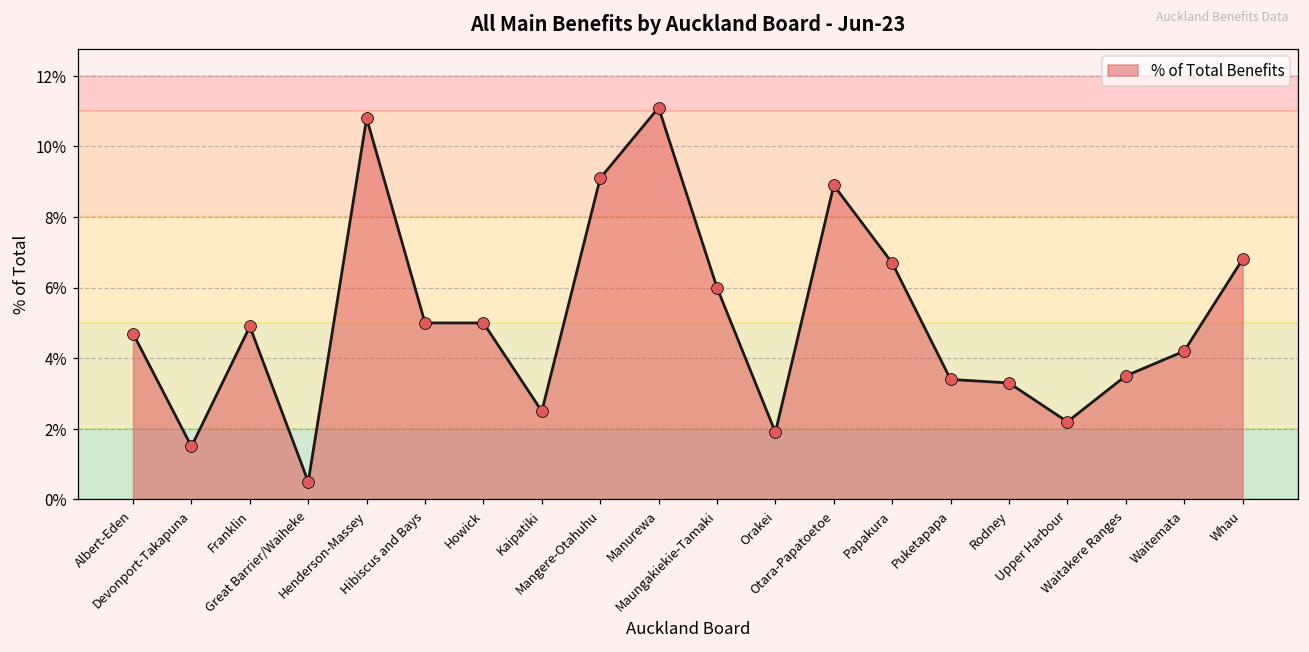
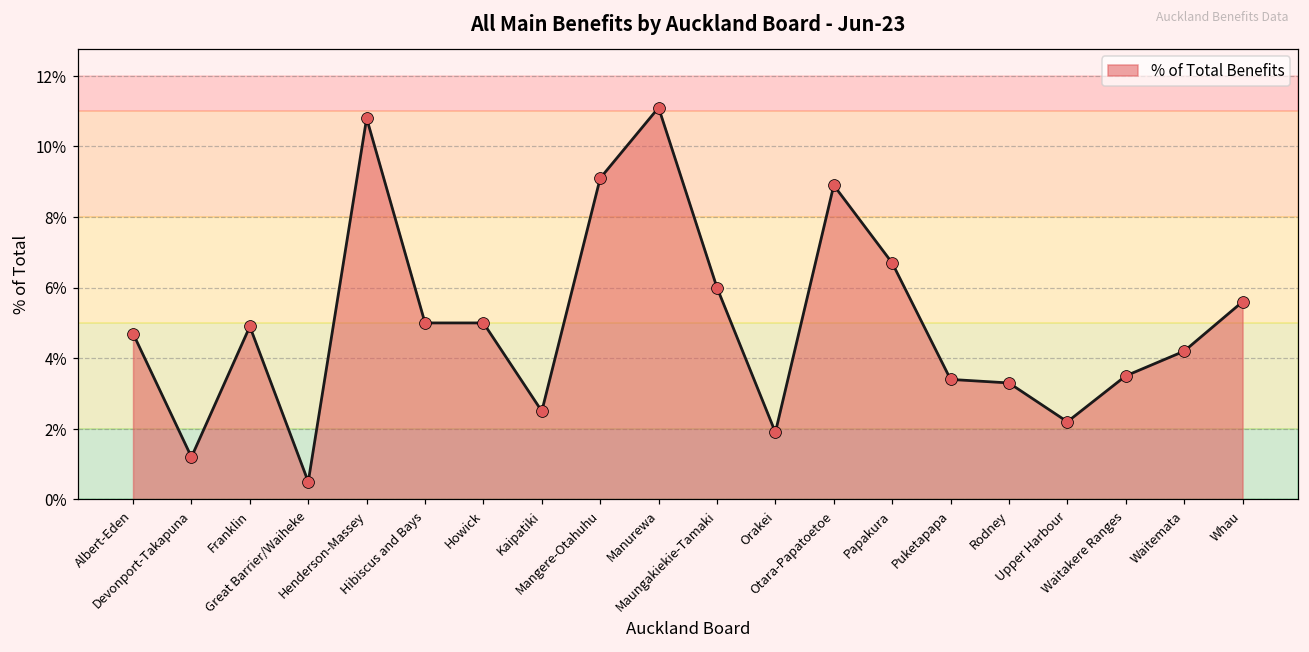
Devonport-Takapuna: 1.5% -> 1.2%
Whau: 6.8% -> 5.6%
